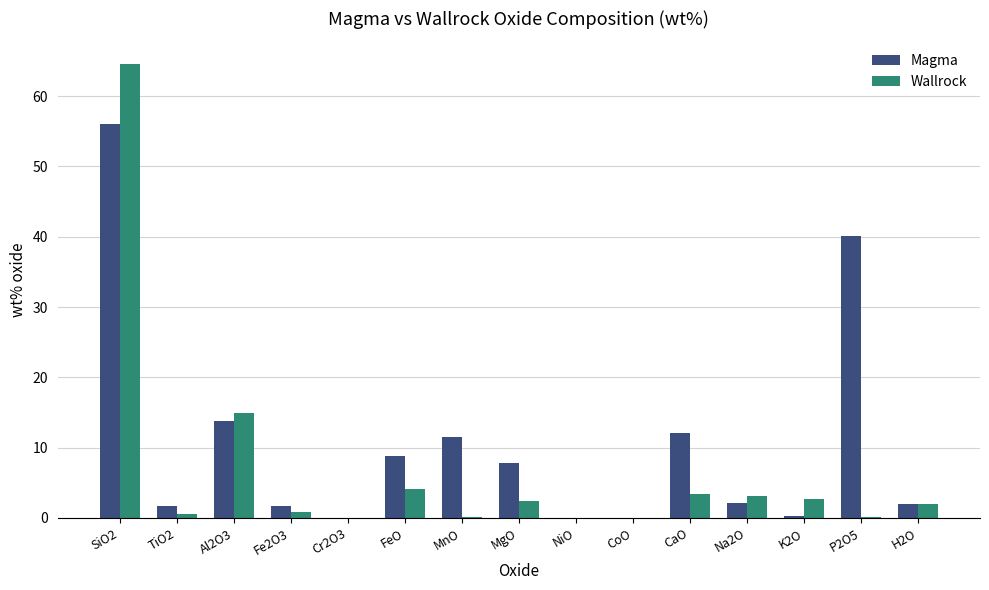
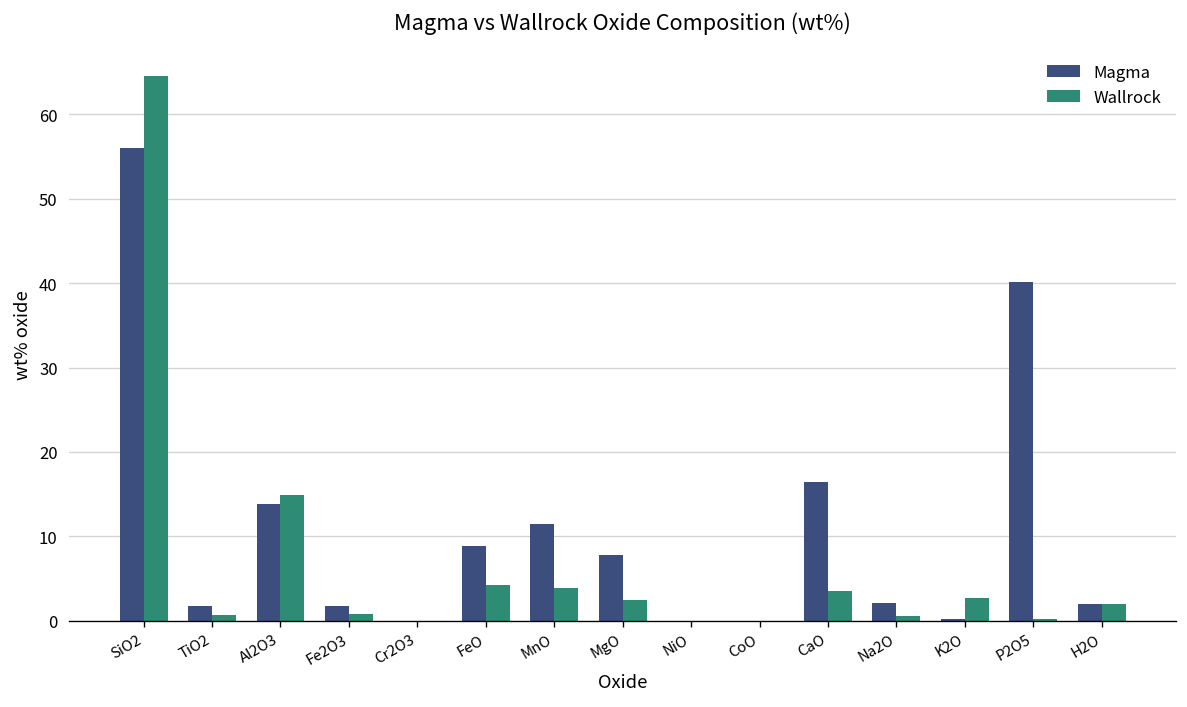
Wallrock, MnO: 0 -> 4
Magma, CaO: 12 -> 16
Wallrock, Na2O: 3 -> 1
